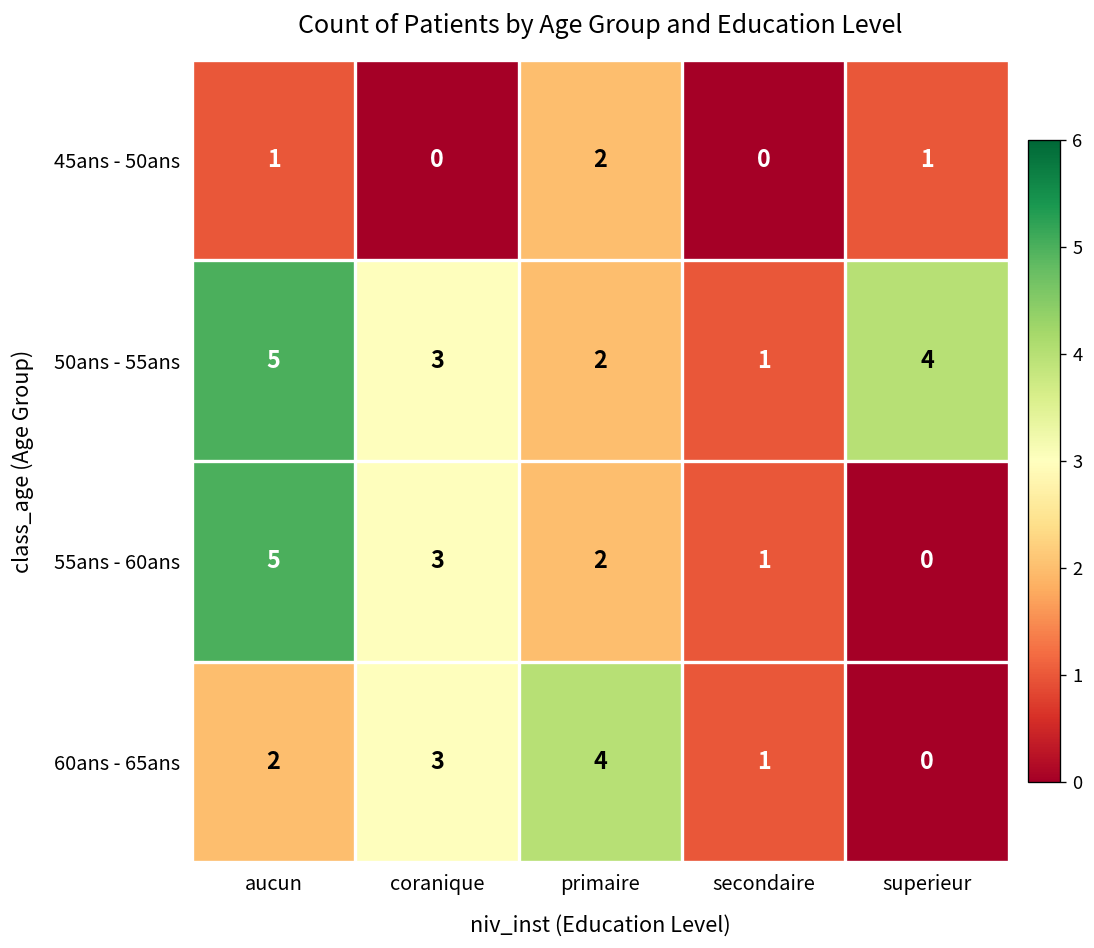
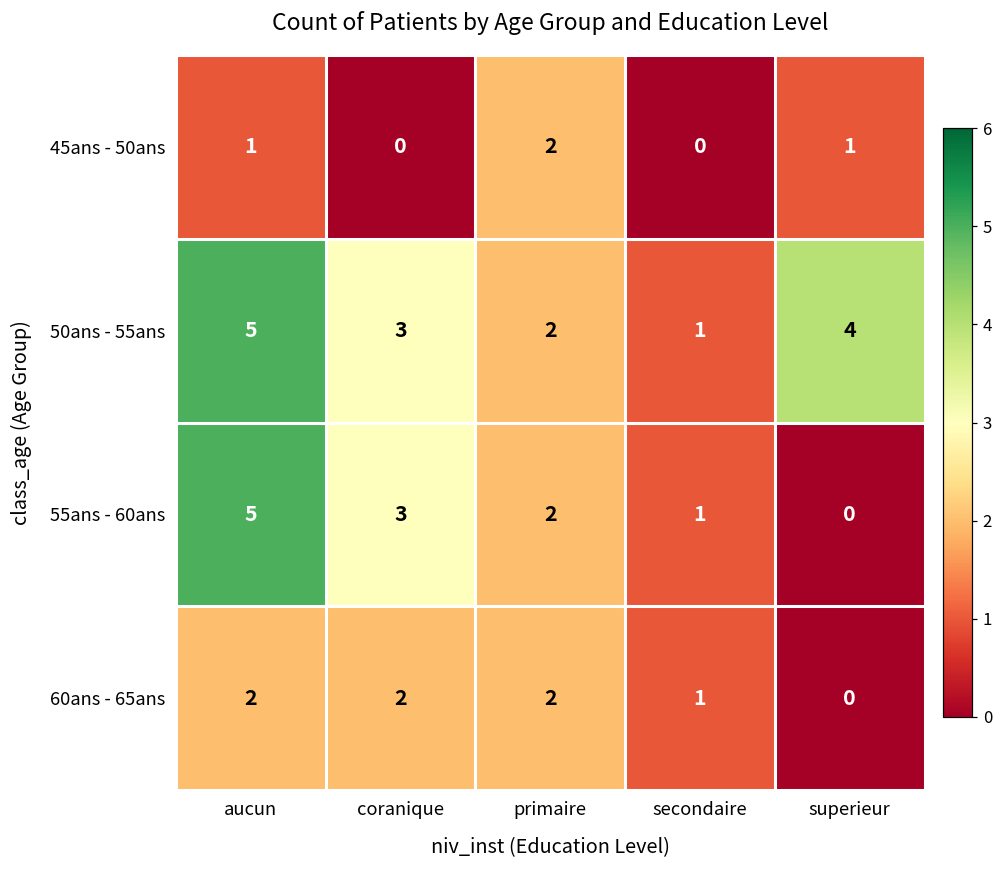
60ans - 65ans, coranique: 3 -> 2
60ans - 65ans, primaire: 4 -> 2
